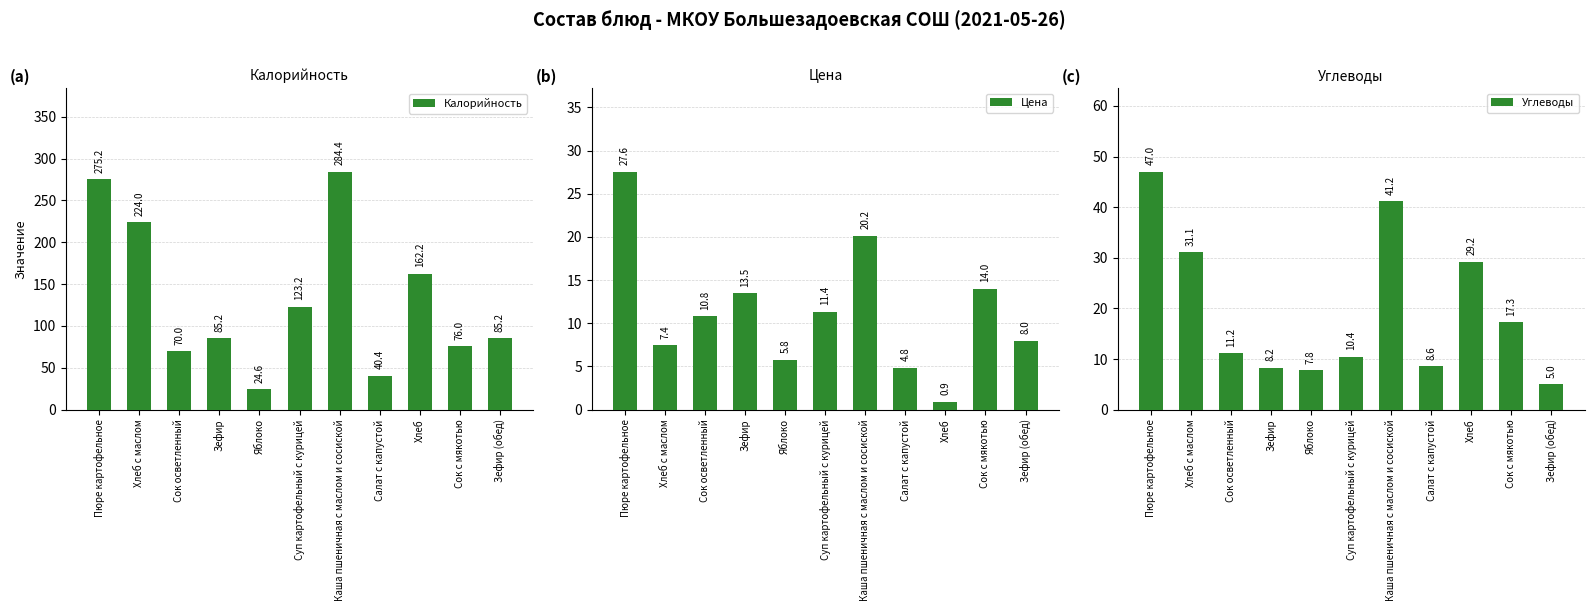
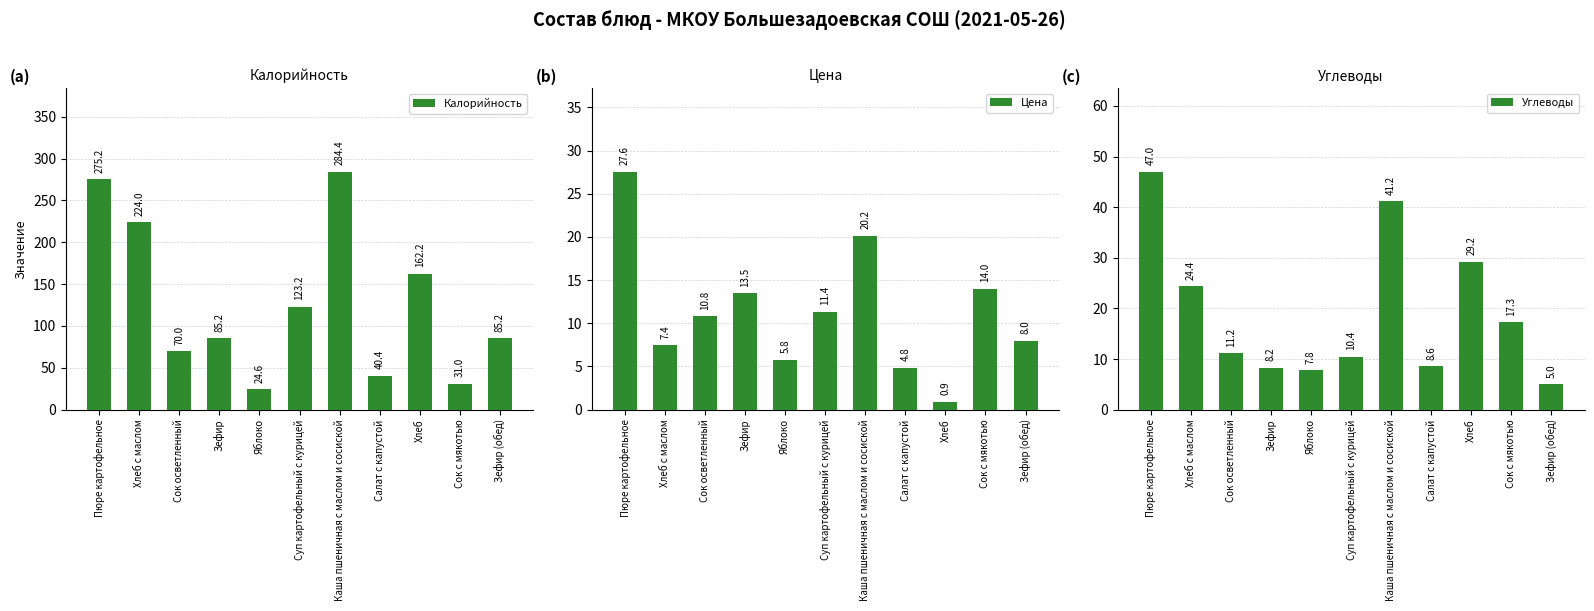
Калорийность, Сок с мякотью: 76.0 -> 31.0
Углеводы, Хлеб с маслом: 31.1 -> 24.4
